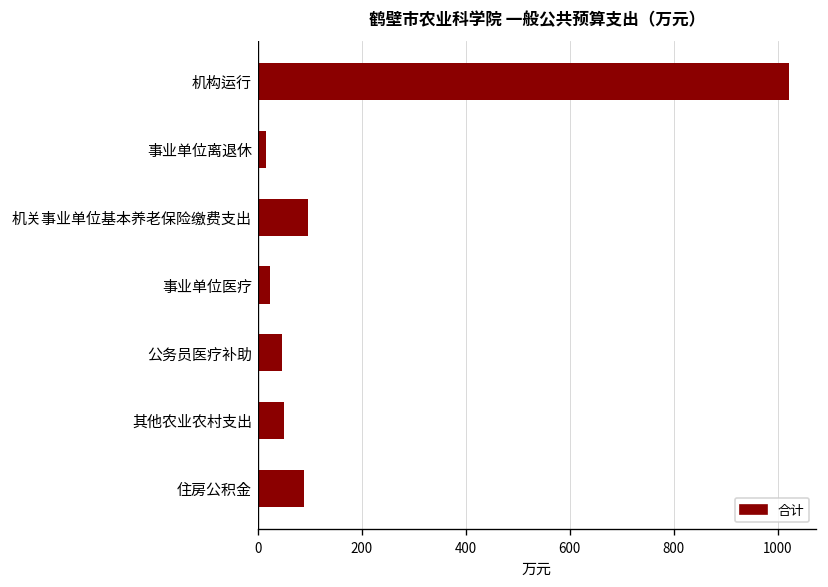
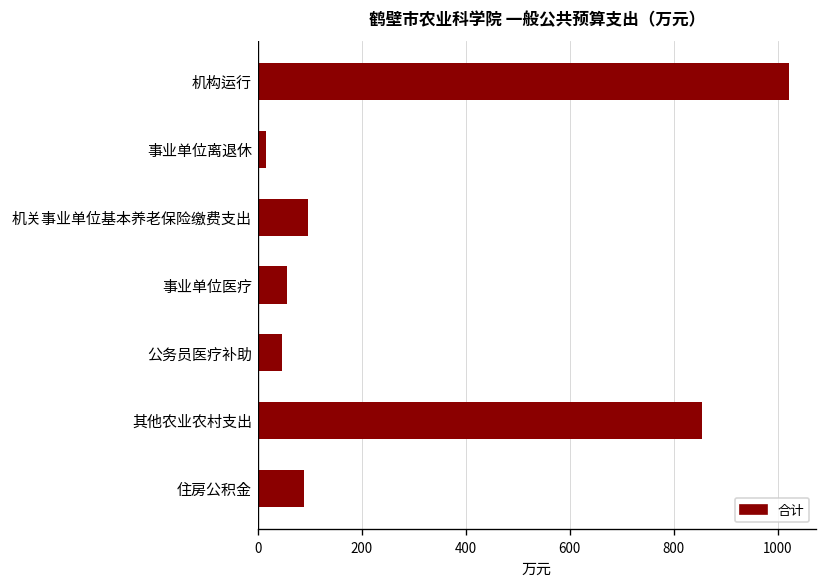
事业单位医疗: 20 -> 60
其他农业农村支出: 50 -> 850
